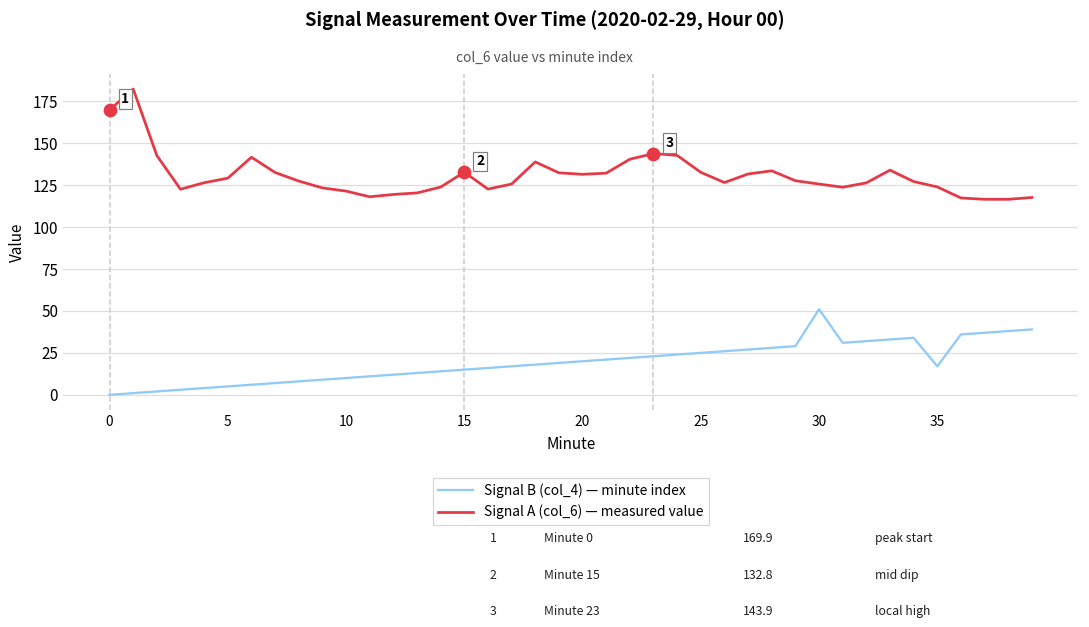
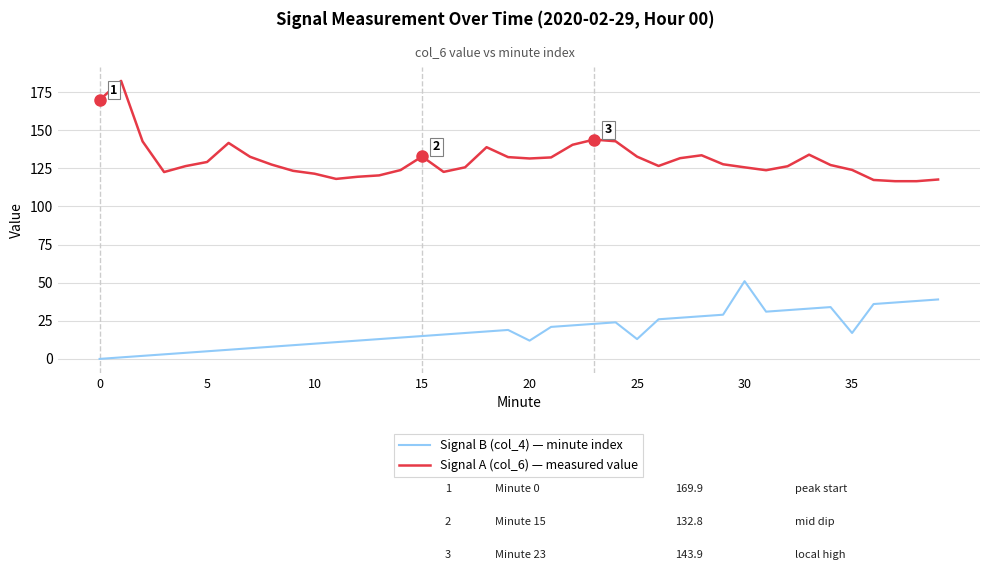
Signal B (col_4) — minute index, 20: 20 -> 12
Signal B (col_4) — minute index, 25: 25 -> 13
